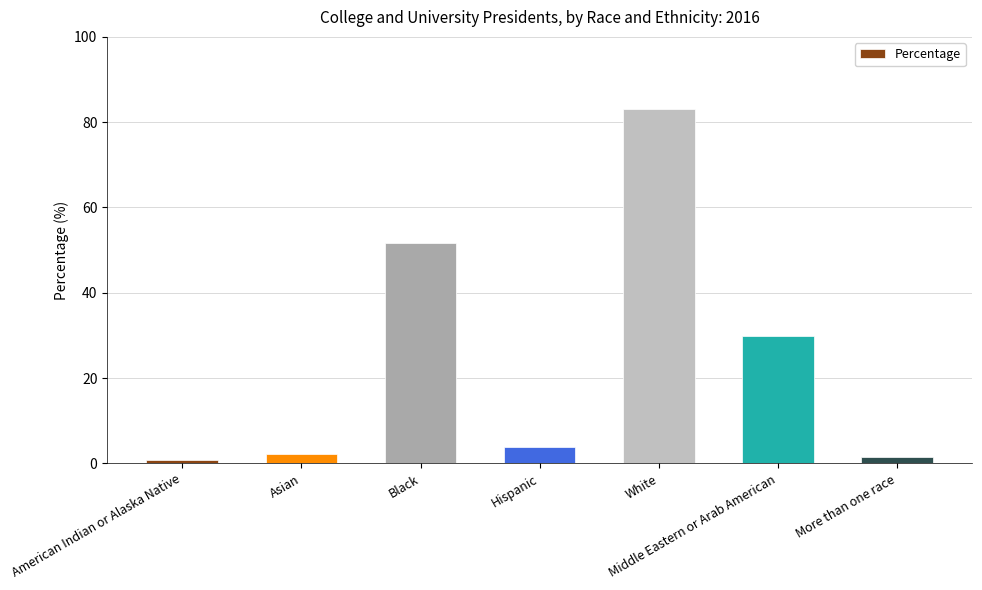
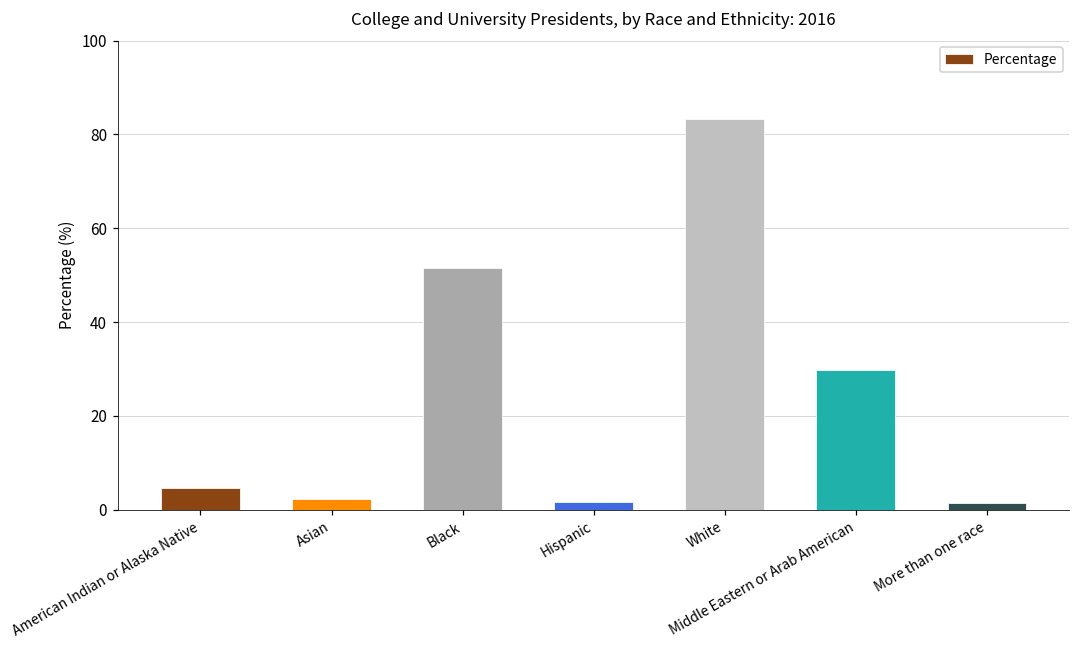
American Indian or Alaska Native: 1 -> 5
Hispanic: 4 -> 2
